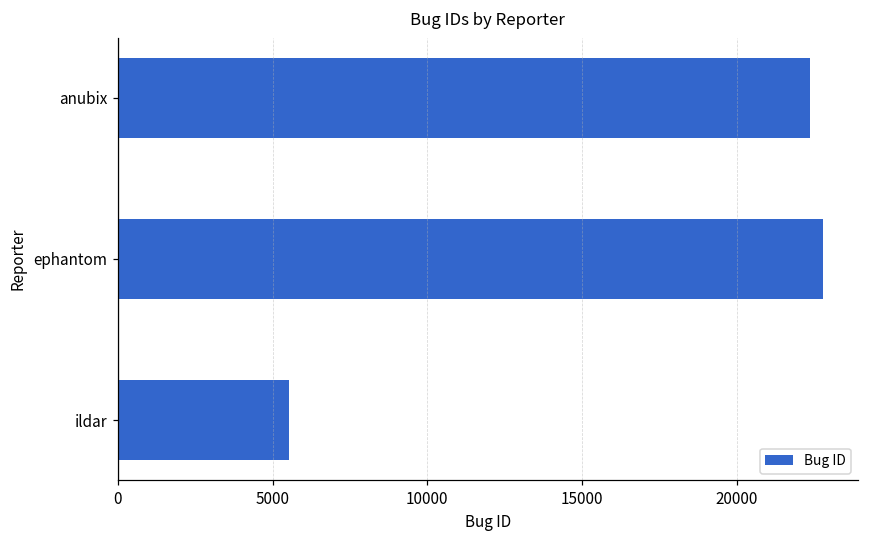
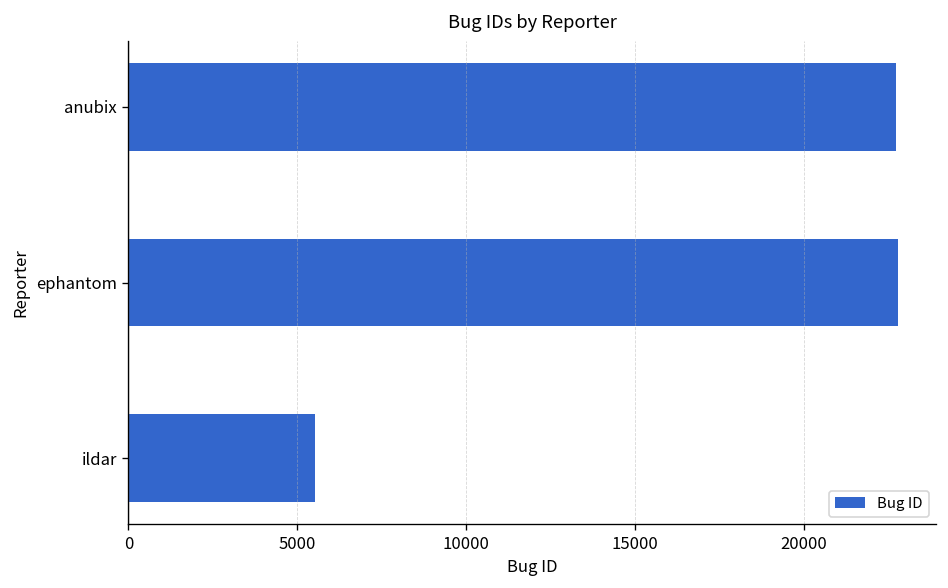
anubix: 22300 -> 22700
